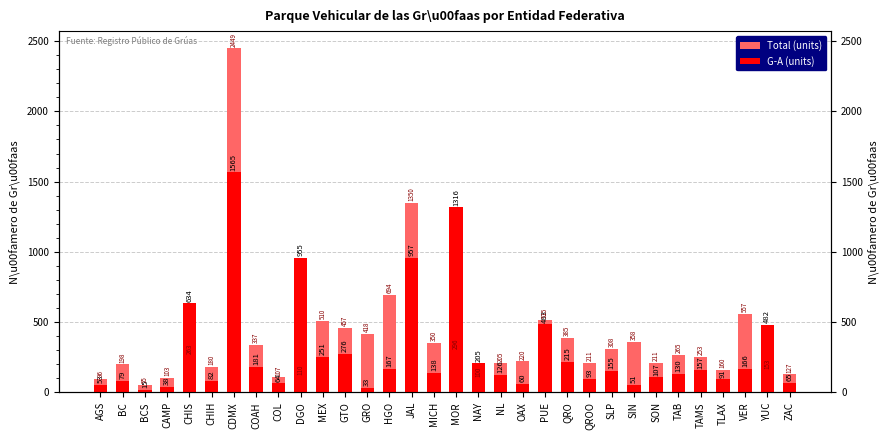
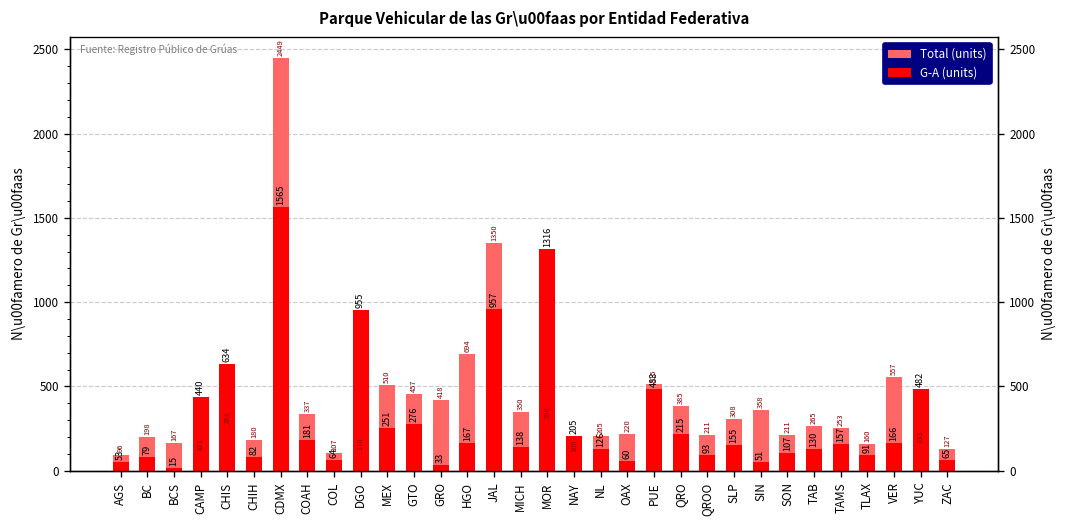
Total (units), BCS: 55 -> 167
G-A (units), CAMP: 38 -> 440
